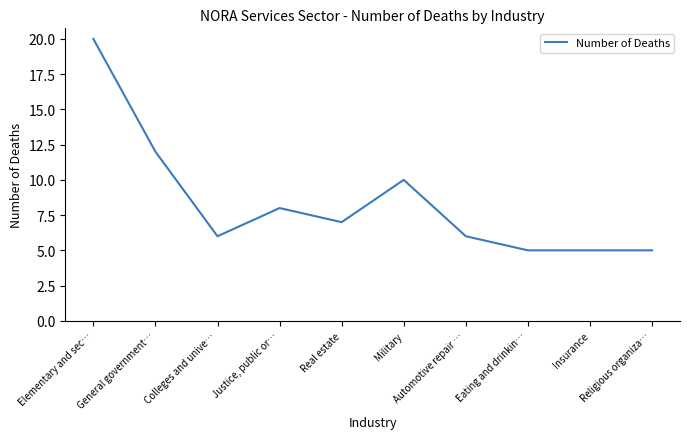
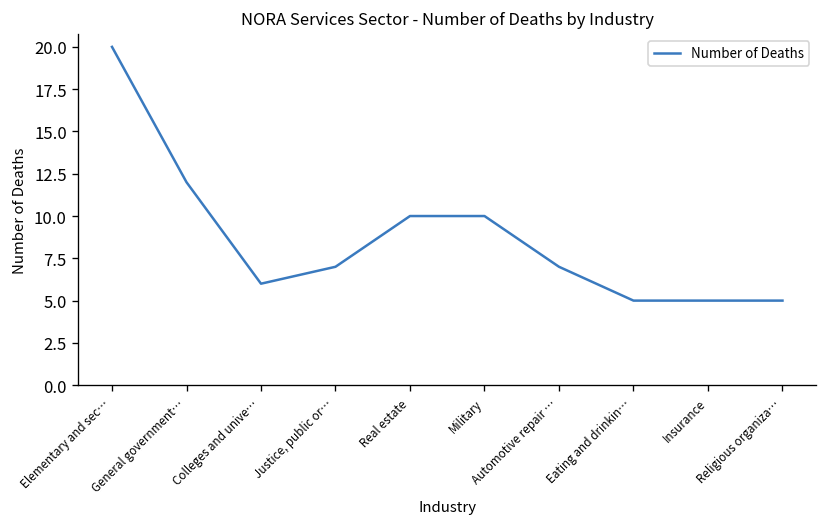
Justice, public or…: 8 -> 7
Real estate: 7 -> 10
Automotive repair …: 6 -> 7
